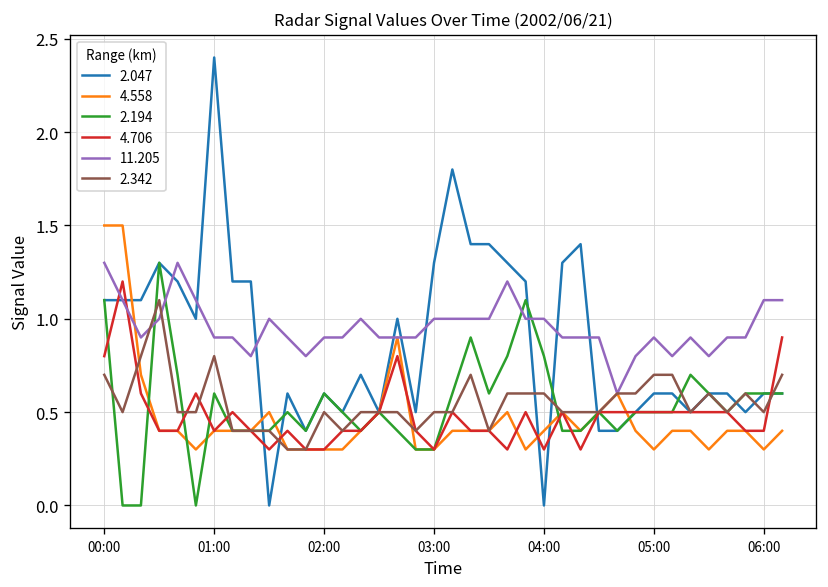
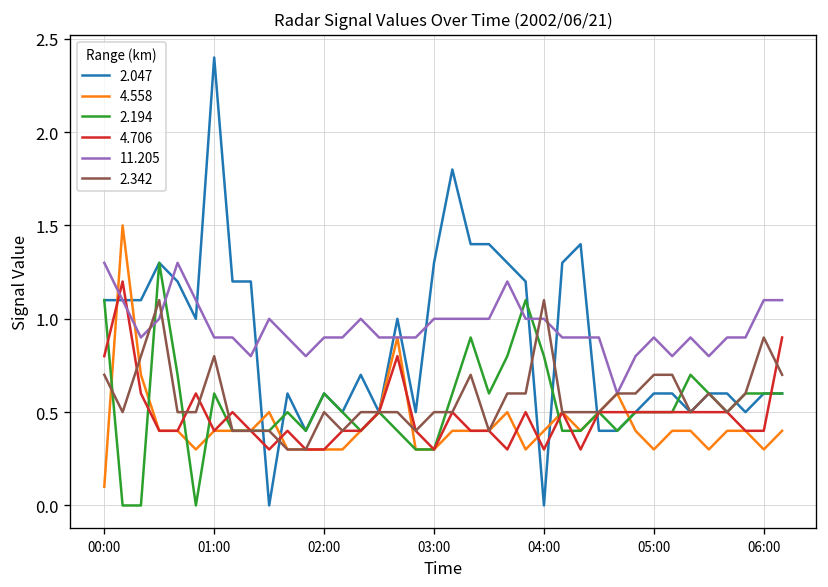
4.558, 00:00: 1.5 -> 0.1
2.342, 04:00: 0.6 -> 1.1
2.342, 06:00: 0.5 -> 0.9
